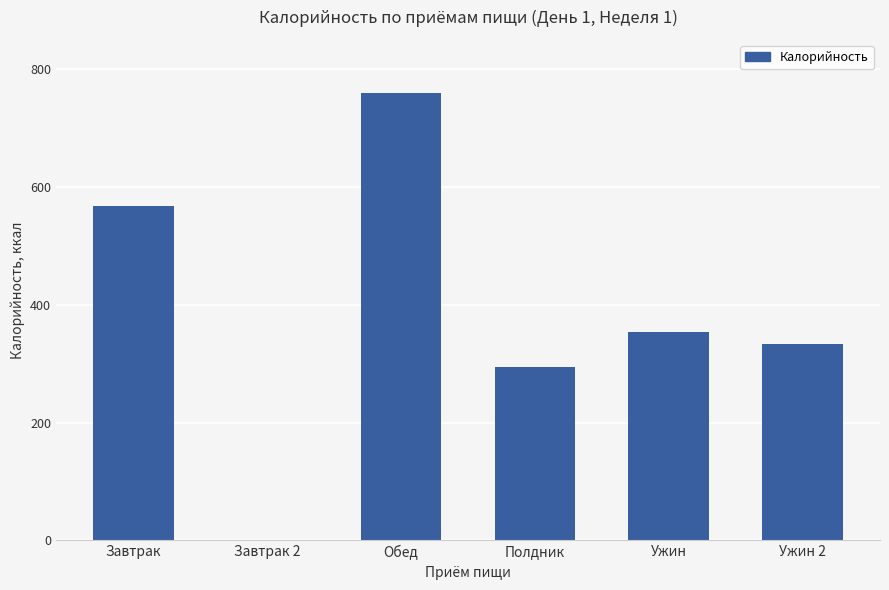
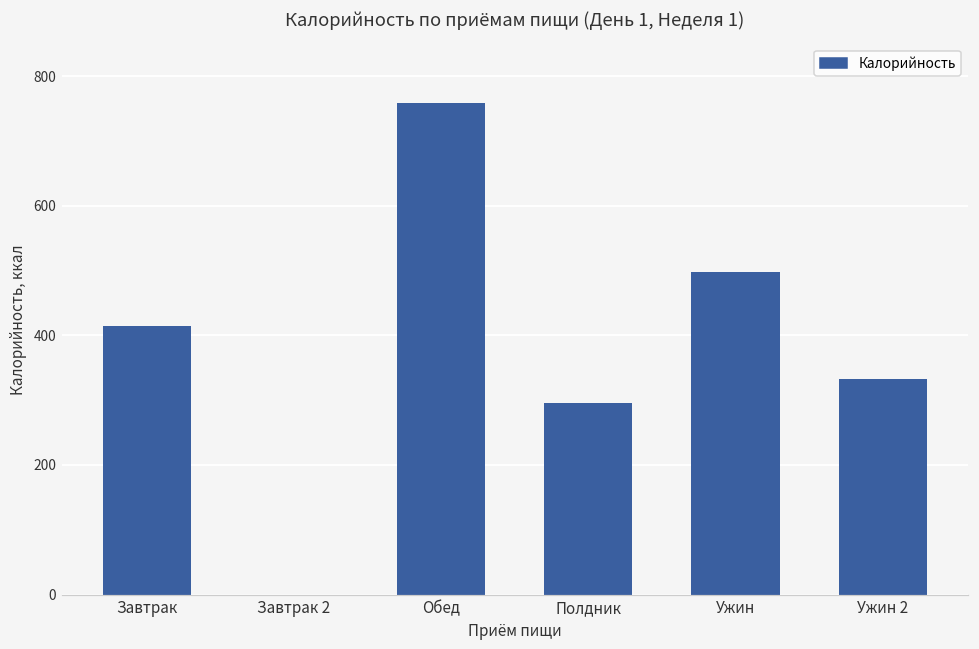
Завтрак: 570 -> 410
Ужин: 350 -> 500
